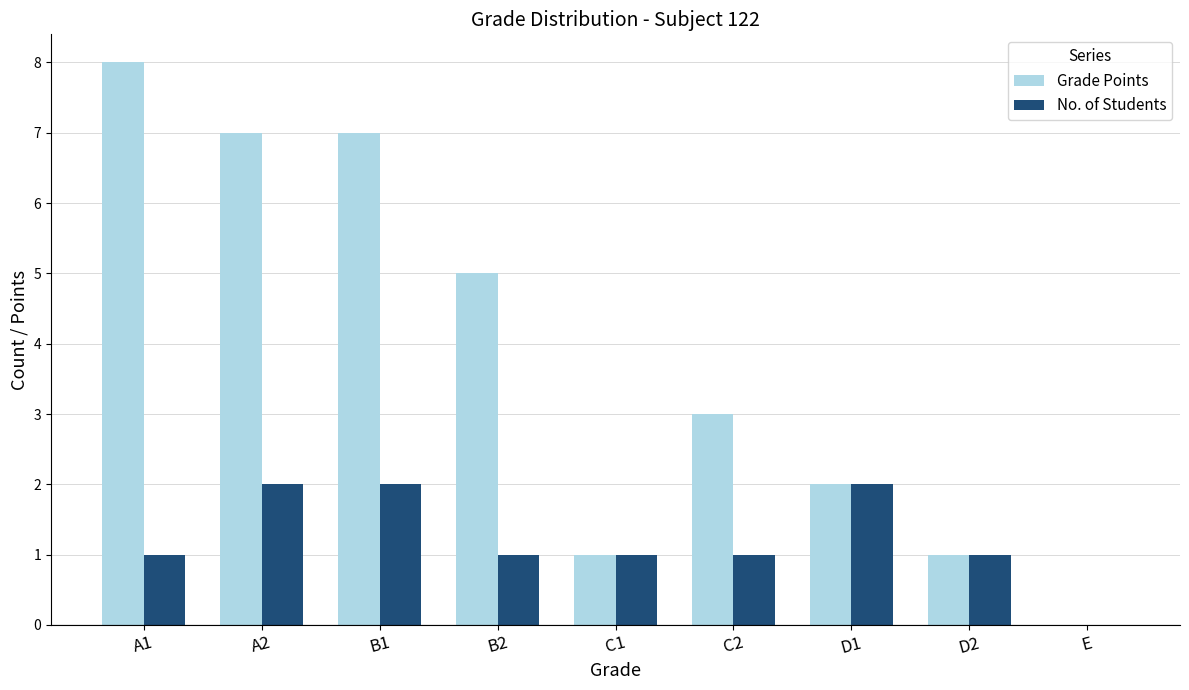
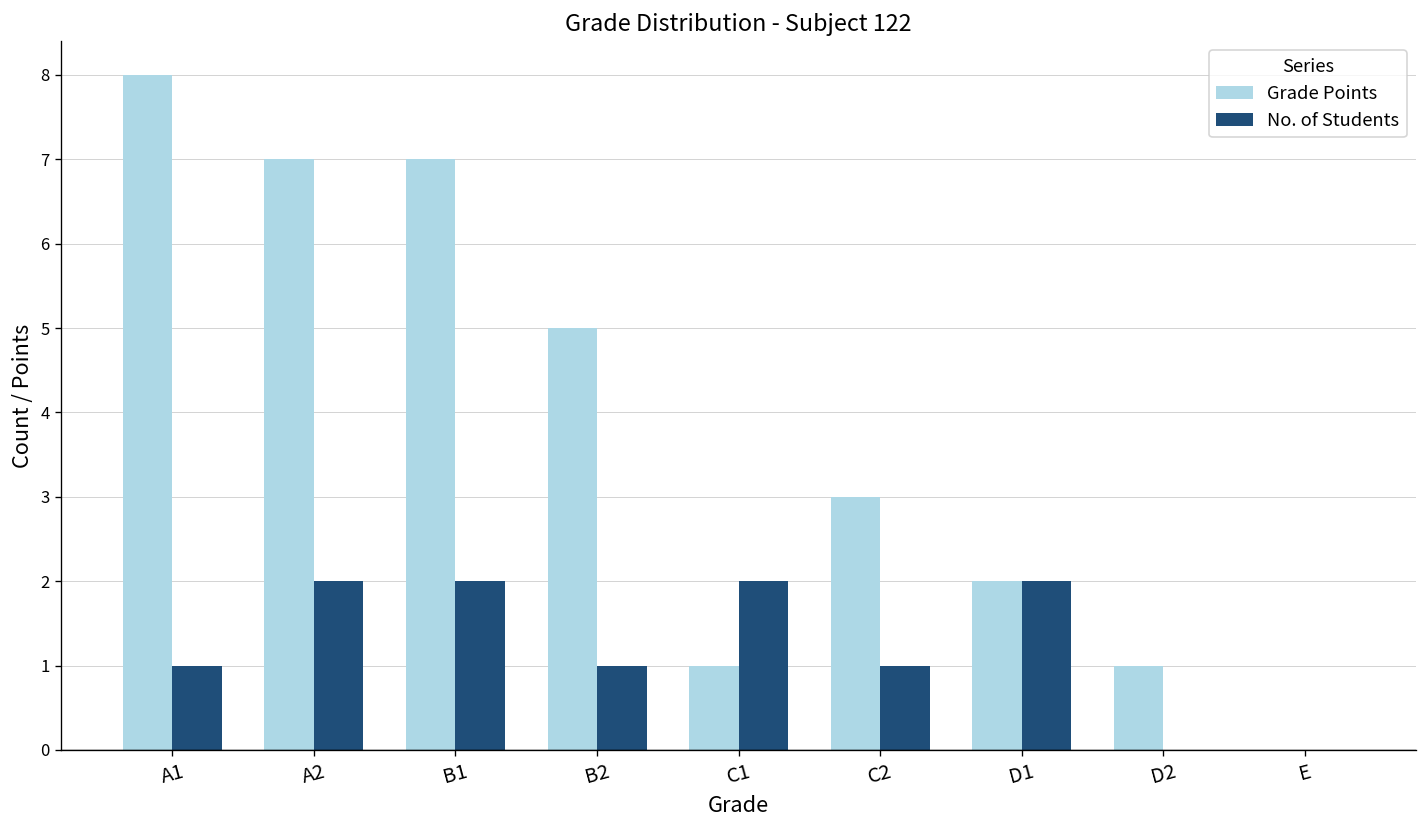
No. of Students, C1: 1 -> 2
No. of Students, D2: 1 -> 0
